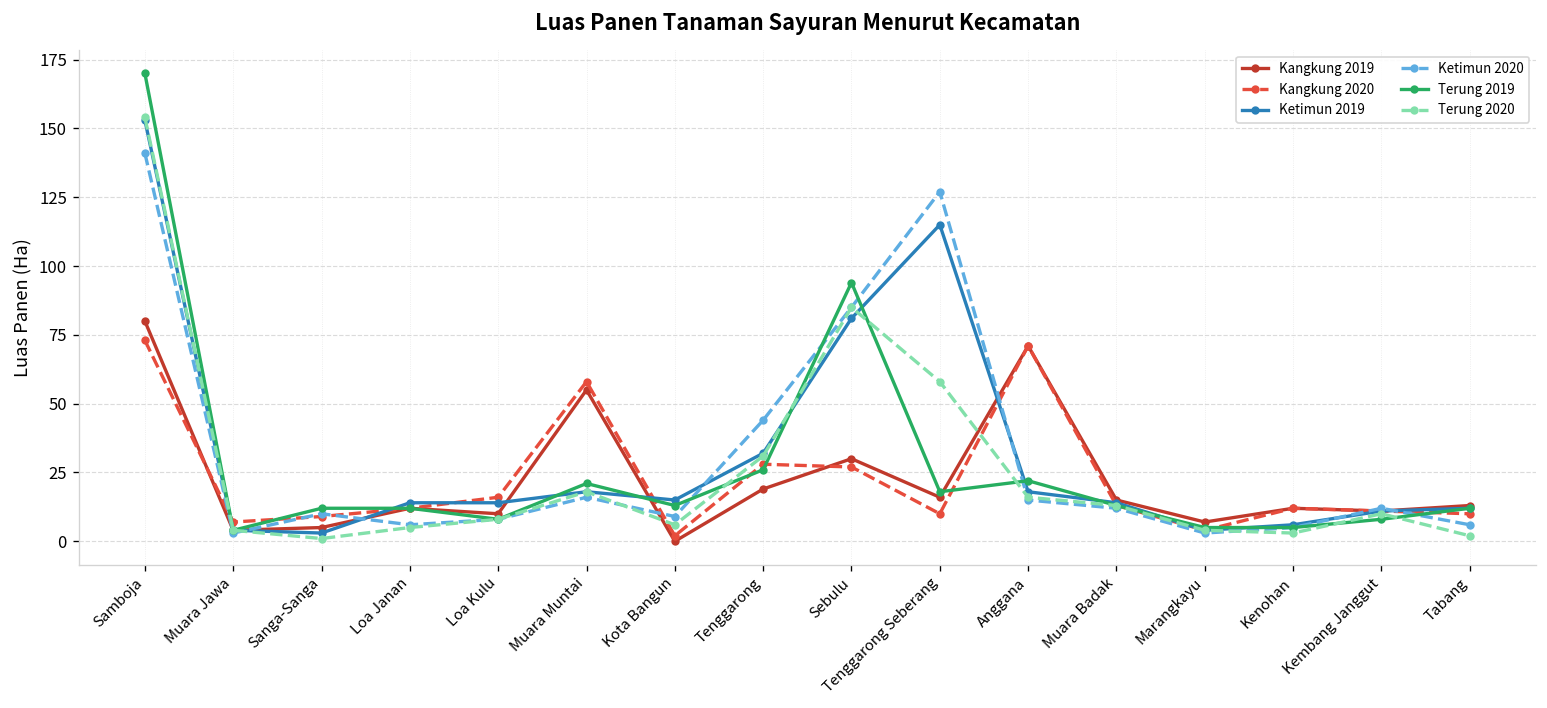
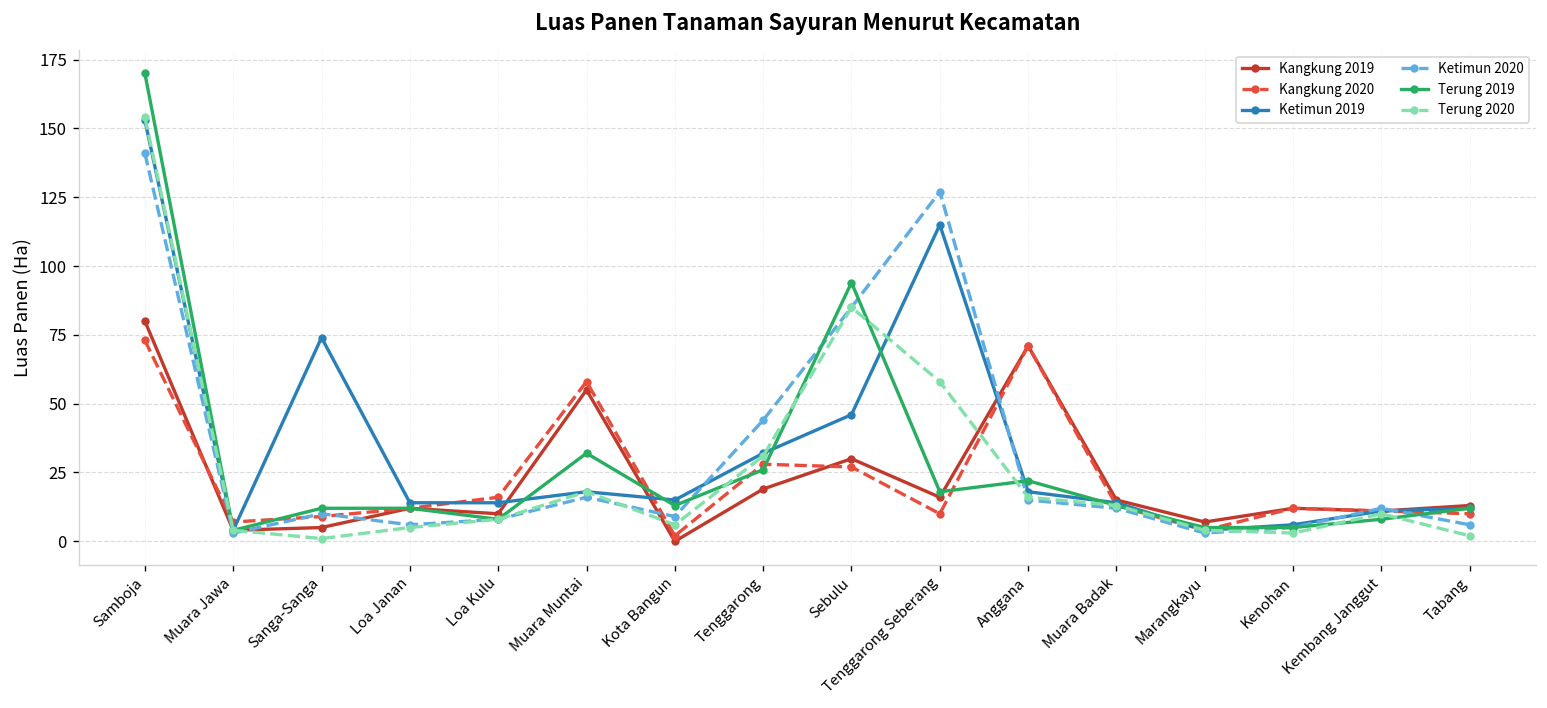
Ketimun 2019, Sanga-Sanga: 3 -> 74
Terung 2019, Muara Muntai: 21 -> 32
Ketimun 2019, Sebulu: 81 -> 46
